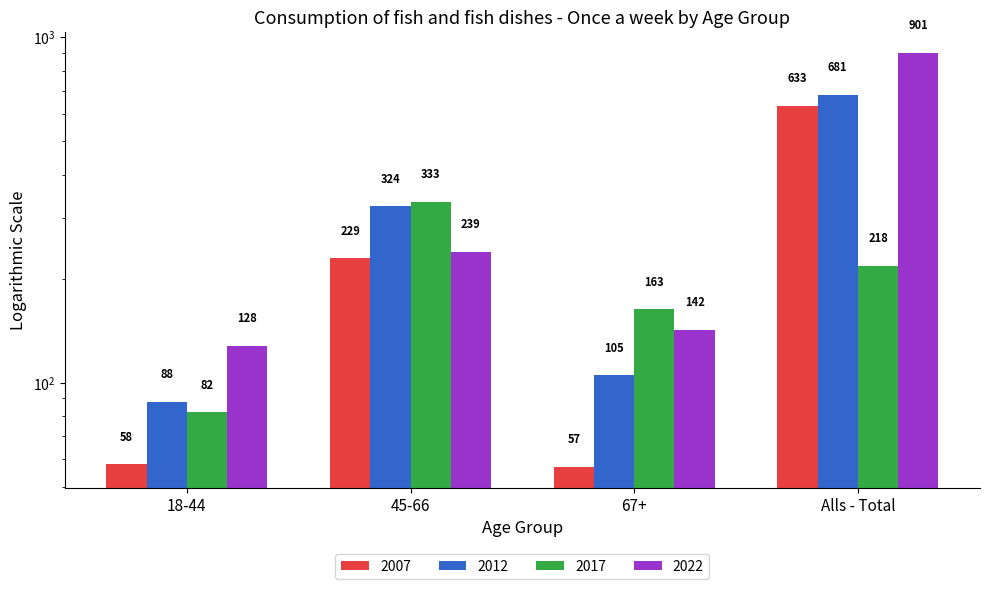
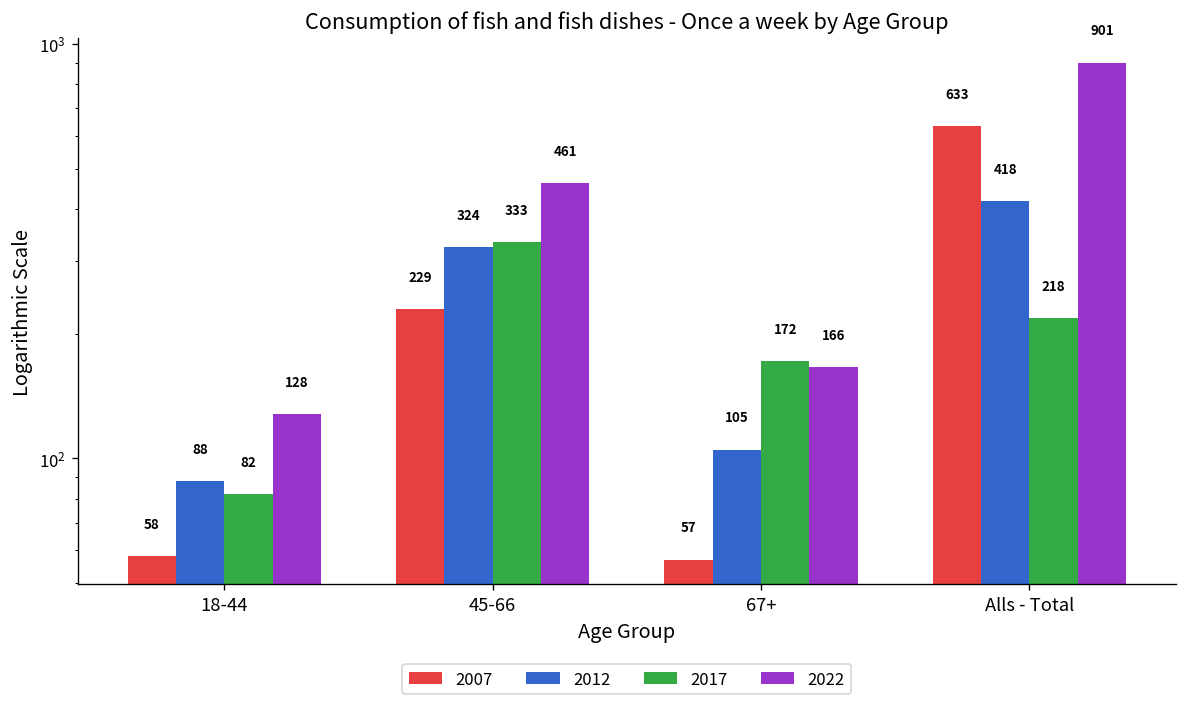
2022, 45-66: 239 -> 461
2017, 67+: 163 -> 172
2022, 67+: 142 -> 166
2012, Alls - Total: 681 -> 418
